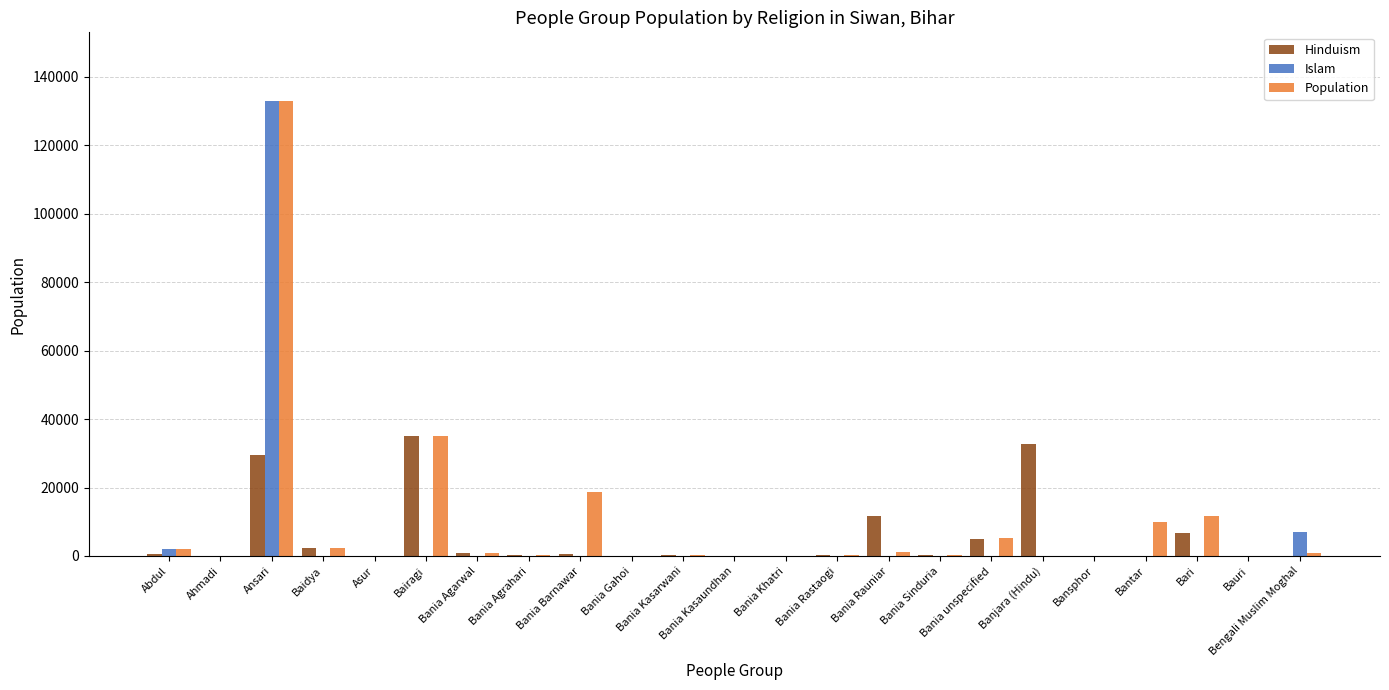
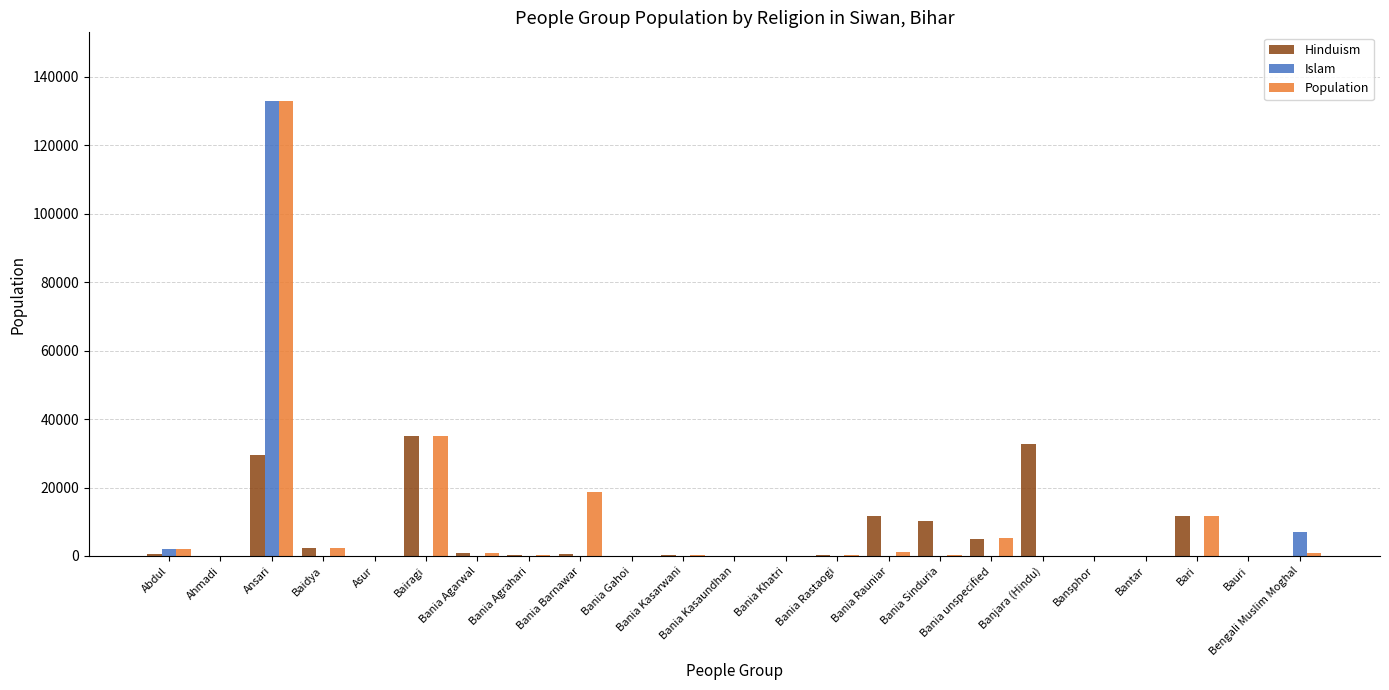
Hinduism, Bania Sinduria: 0 -> 10000
Population, Bantar: 10000 -> 0
Hinduism, Bari: 7000 -> 12000
